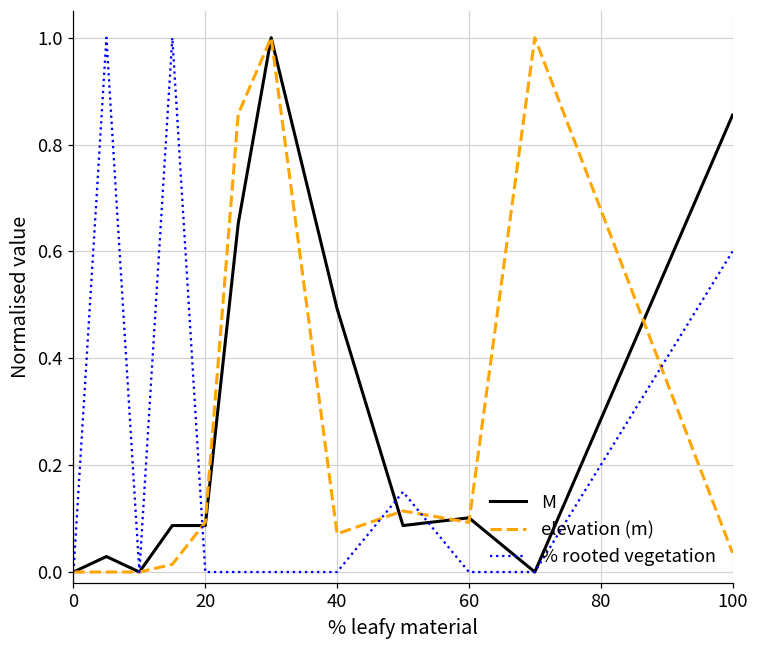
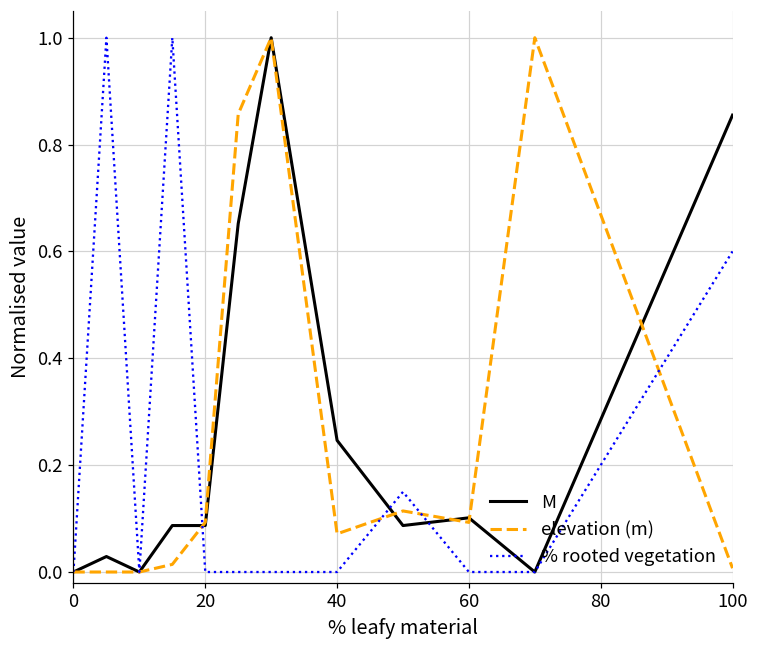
M, 40: 0.49 -> 0.25
elevation (m), 100: 0.04 -> 0.01
